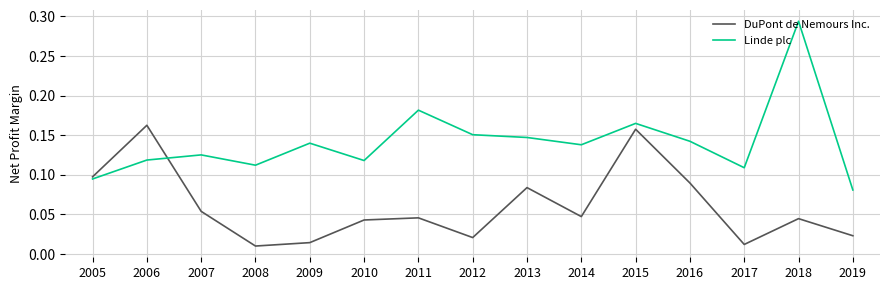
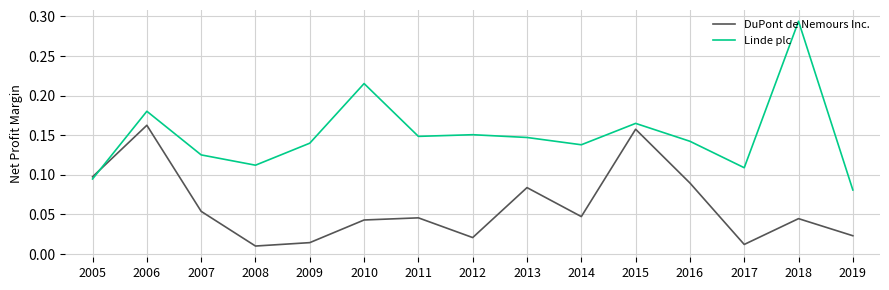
Linde plc, 2006: 0.12 -> 0.18
Linde plc, 2010: 0.12 -> 0.22
Linde plc, 2011: 0.18 -> 0.15
